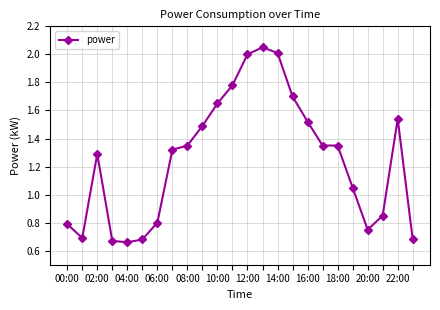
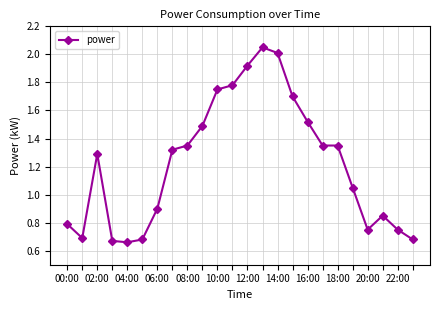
06:00: 0.8 -> 0.9
10:00: 1.65 -> 1.75
12:00: 2.00 -> 1.92
22:00: 1.54 -> 0.75
